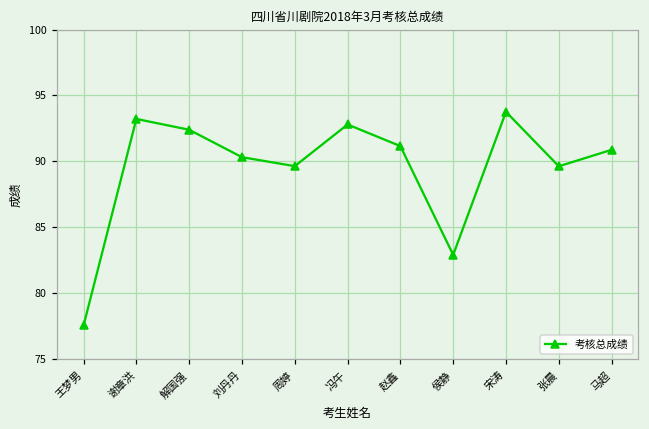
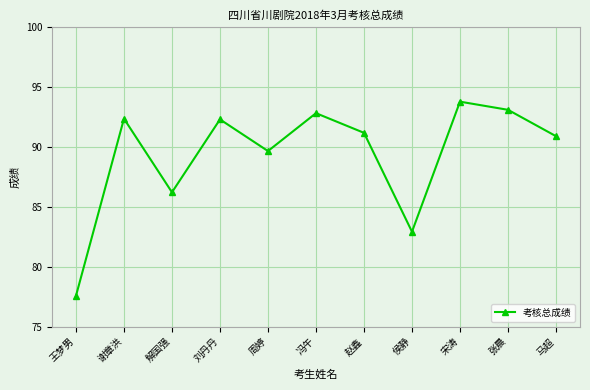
谢章洪: 93.2 -> 92.3
解国强: 92.4 -> 86.2
刘丹丹: 90.3 -> 92.3
张晨: 89.6 -> 93.1
